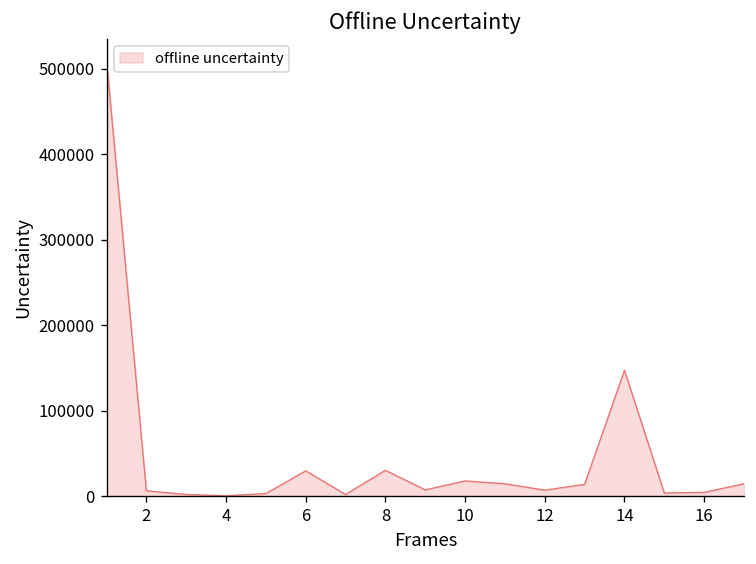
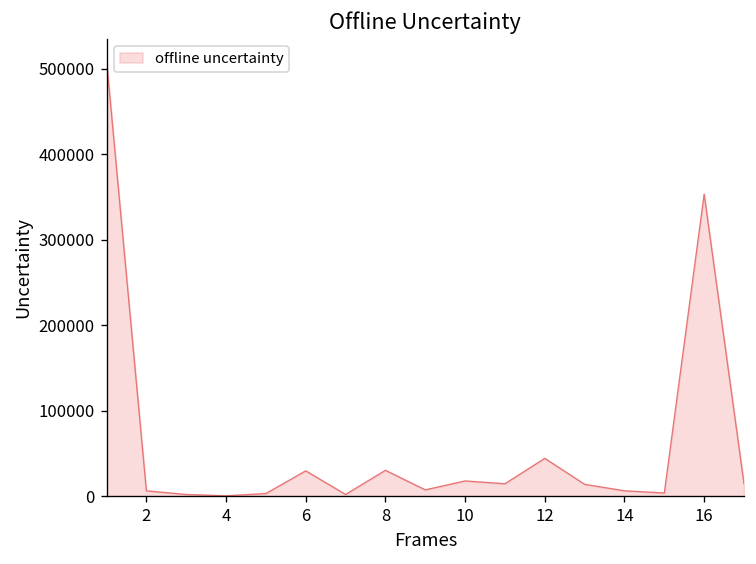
12: 10000 -> 40000
14: 150000 -> 10000
16: 0 -> 350000
